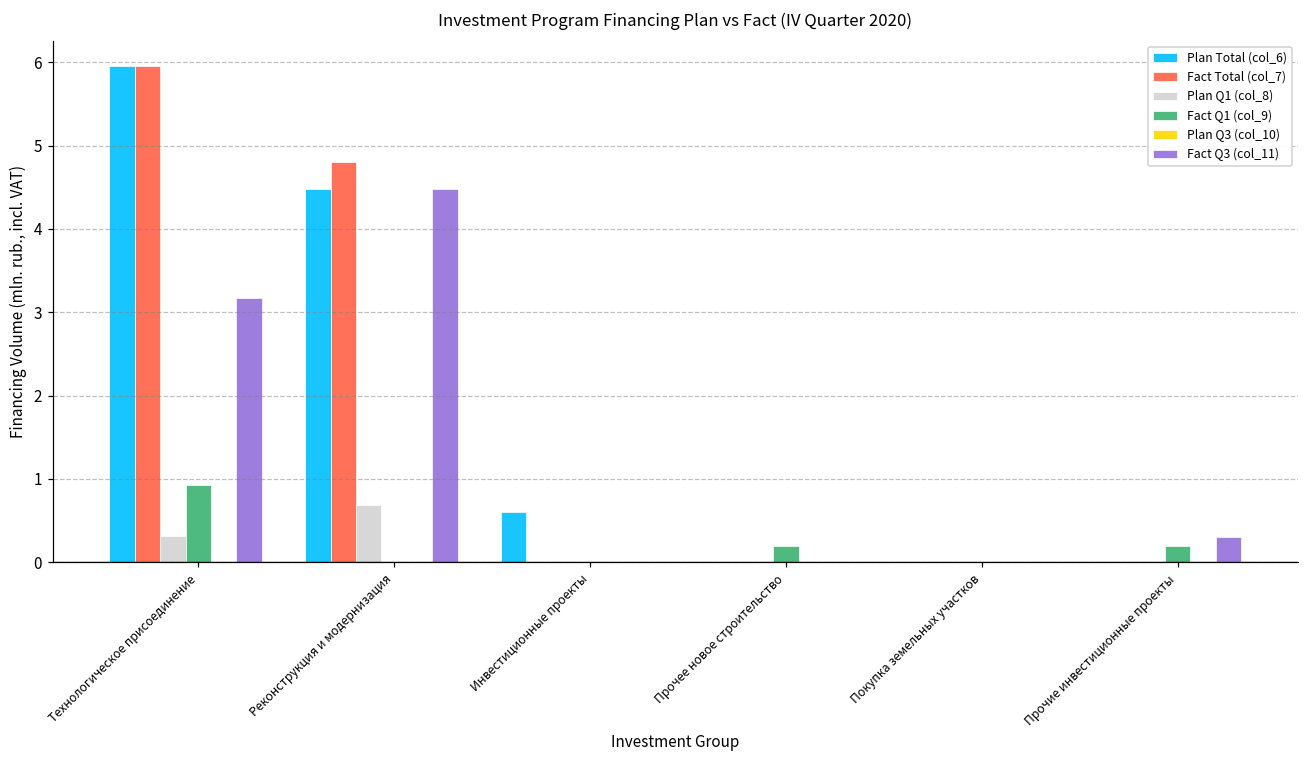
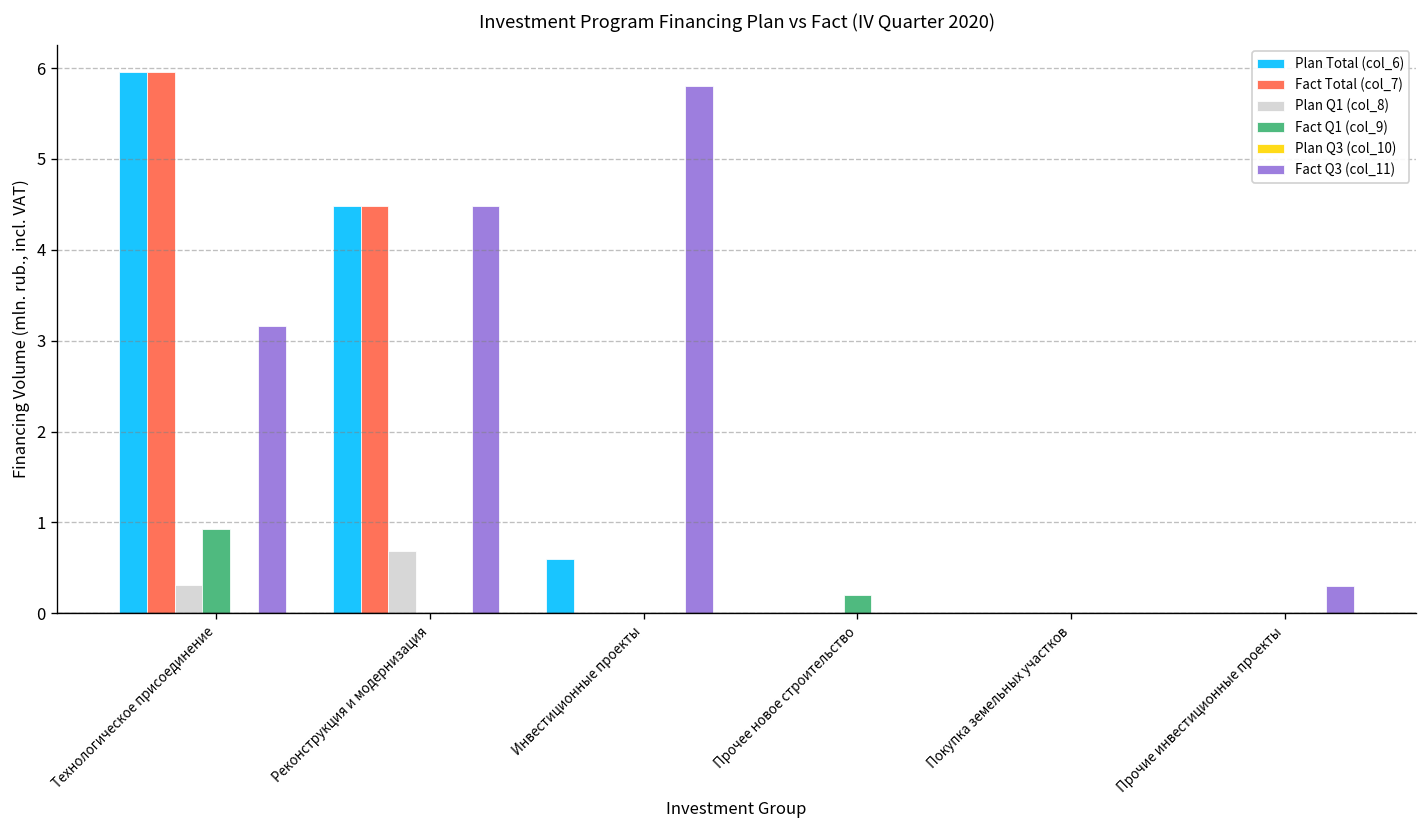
Fact Total (col_7), Реконструкция и модернизация: 4.8 -> 4.5
Fact Q3 (col_11), Инвестиционные проекты: 0.0 -> 5.8
Fact Q1 (col_9), Прочие инвестиционные проекты: 0.2 -> 0.0
